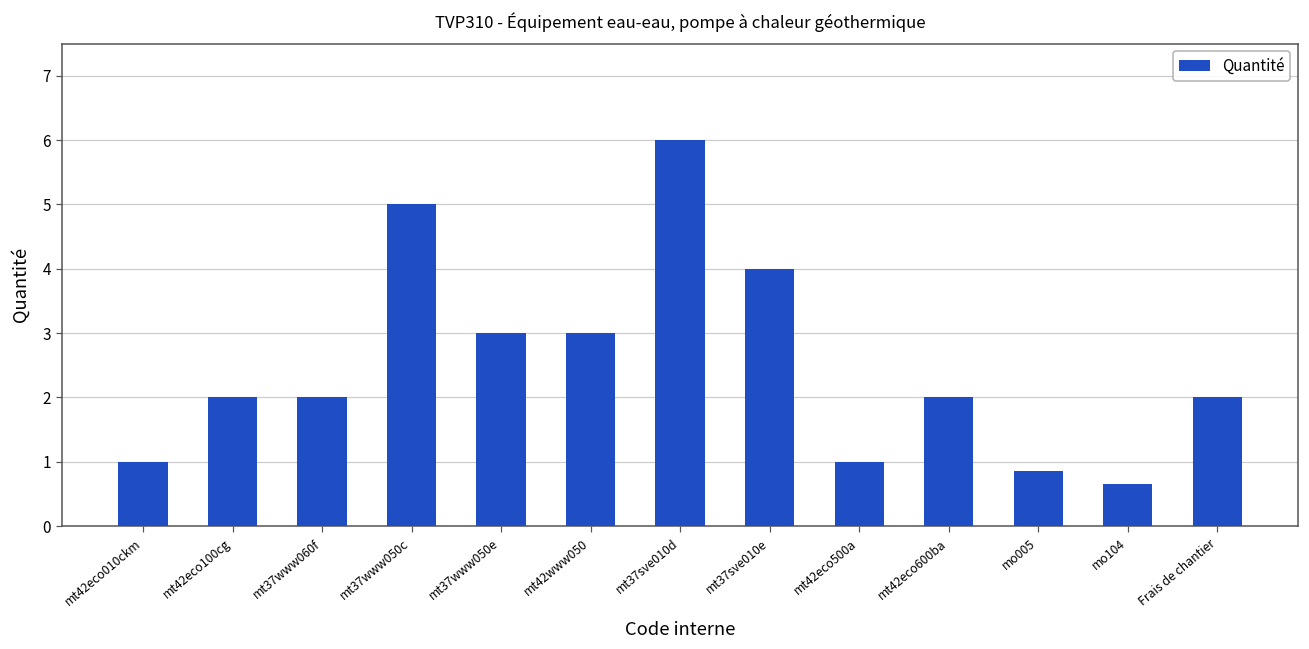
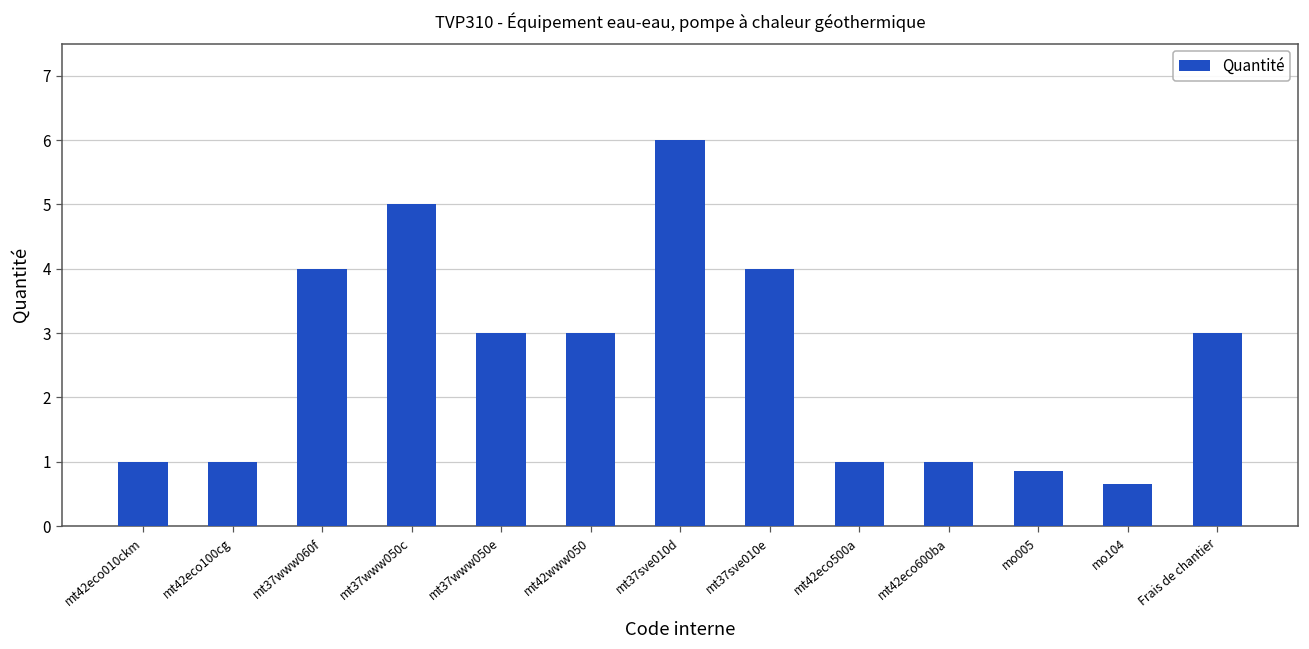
mt42eco100cg: 2 -> 1
mt37www060f: 2 -> 4
mt42eco600ba: 2 -> 1
Frais de chantier: 2 -> 3
